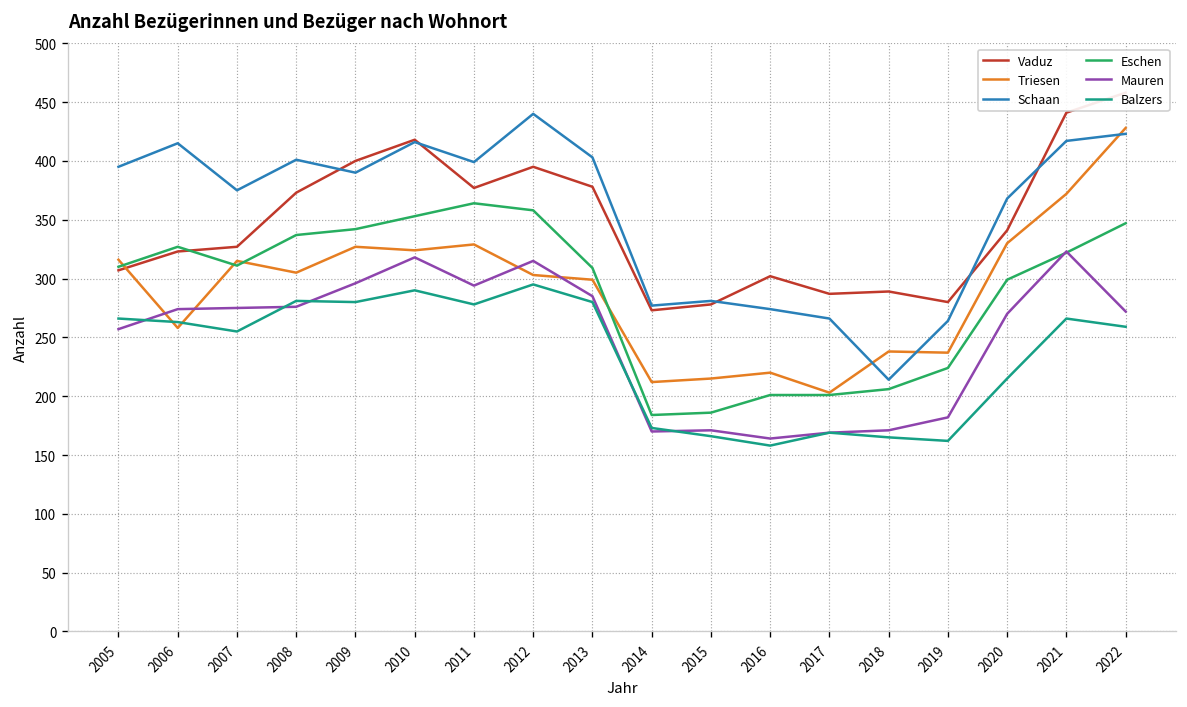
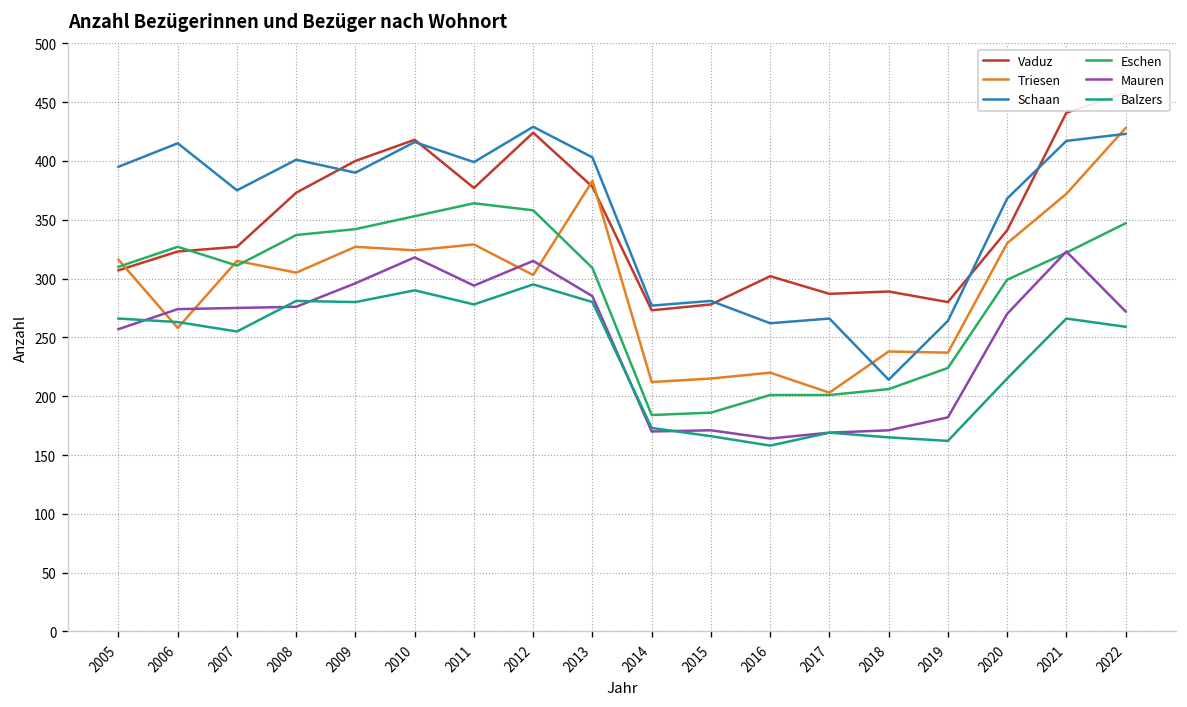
Vaduz, 2012: 400 -> 420
Schaan, 2012: 440 -> 430
Triesen, 2013: 300 -> 380
Schaan, 2016: 270 -> 260
